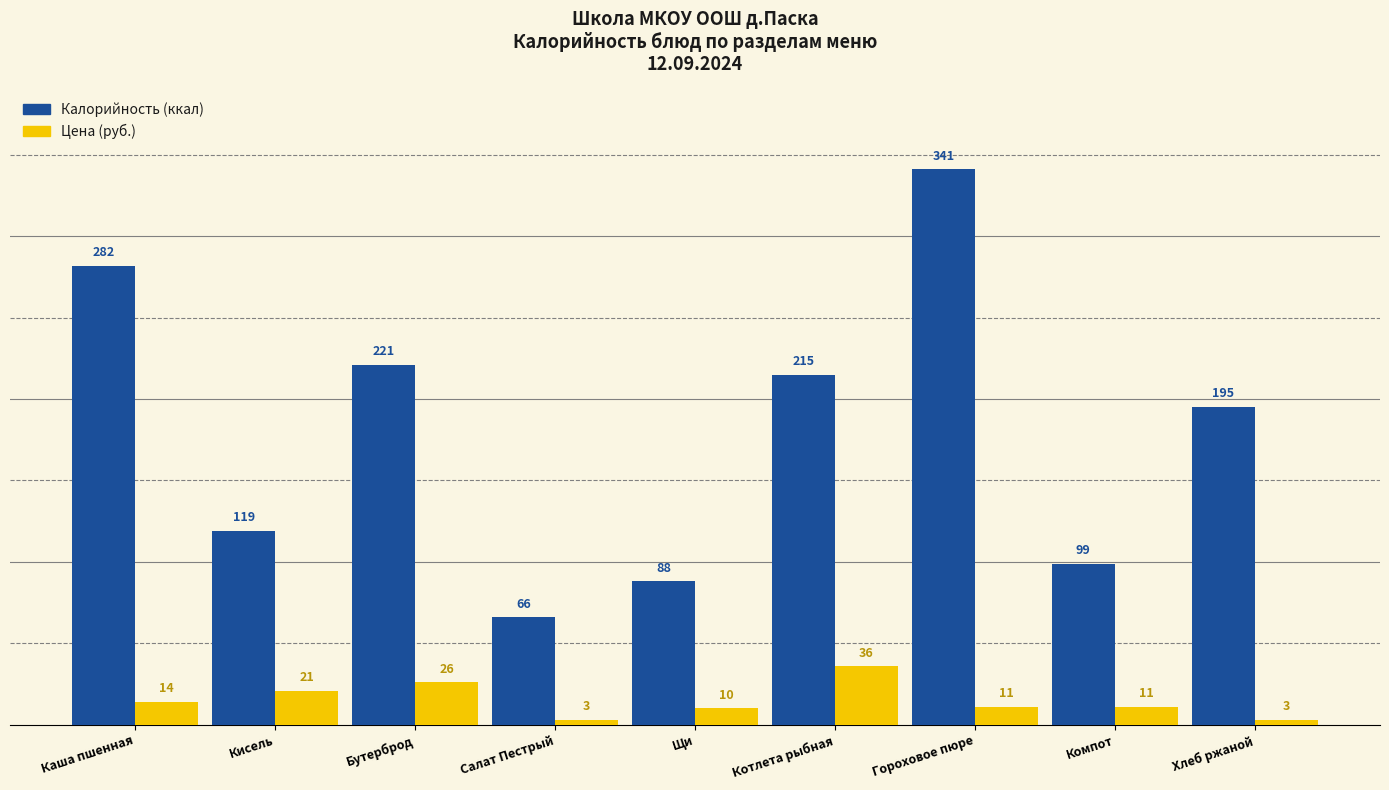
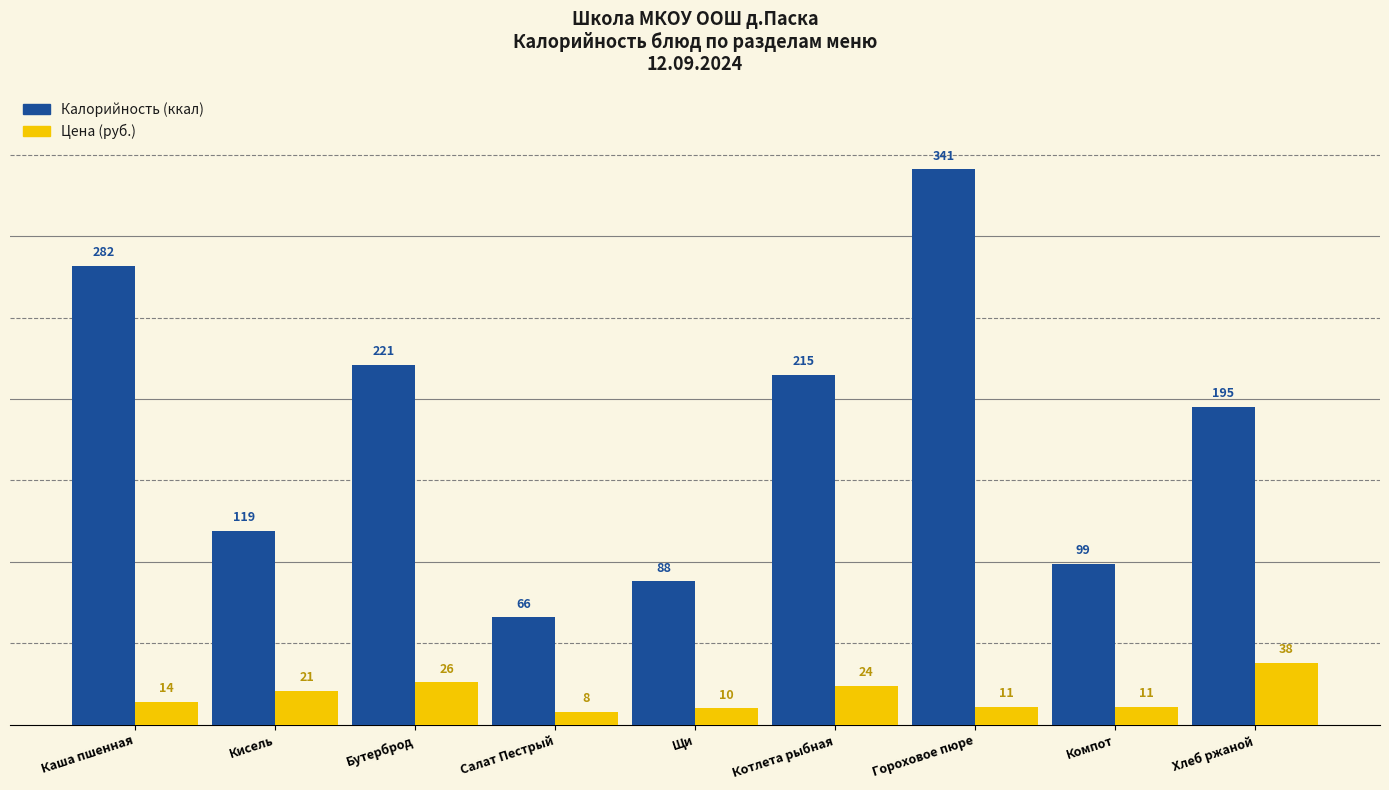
Цена (руб.), Салат Пестрый: 3 -> 8
Цена (руб.), Котлета рыбная: 36 -> 24
Цена (руб.), Хлеб ржаной: 3 -> 38
